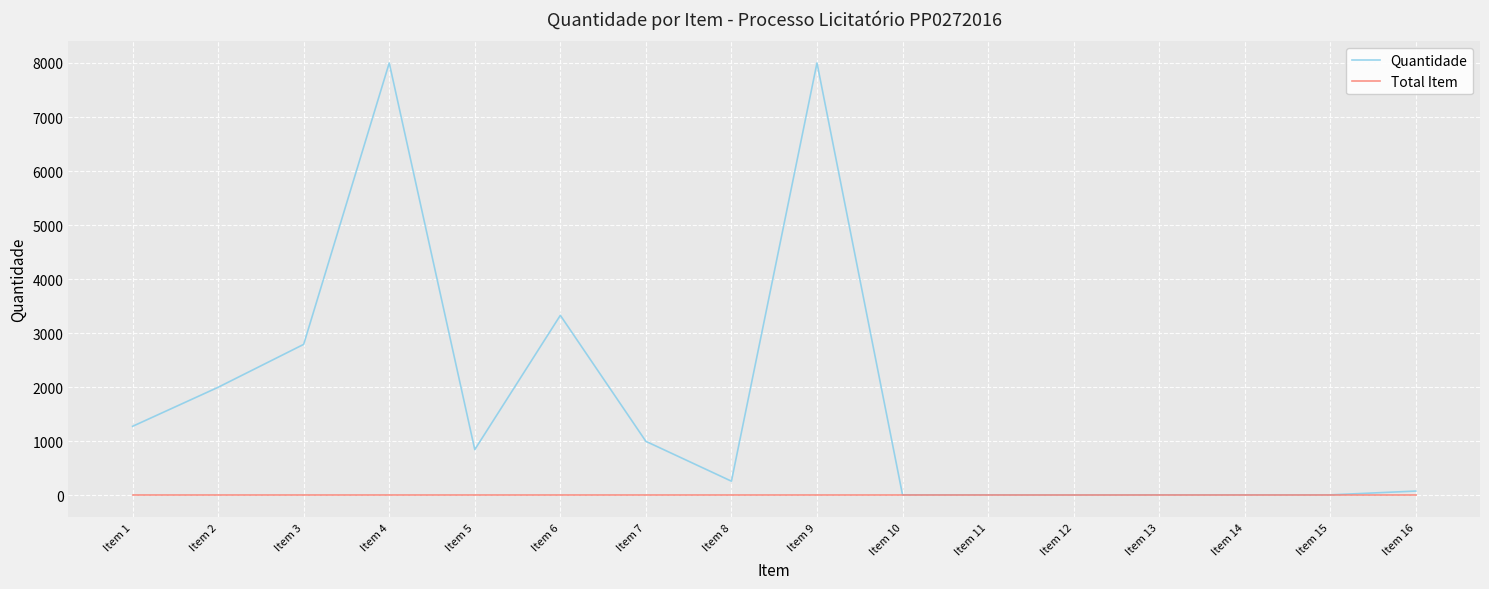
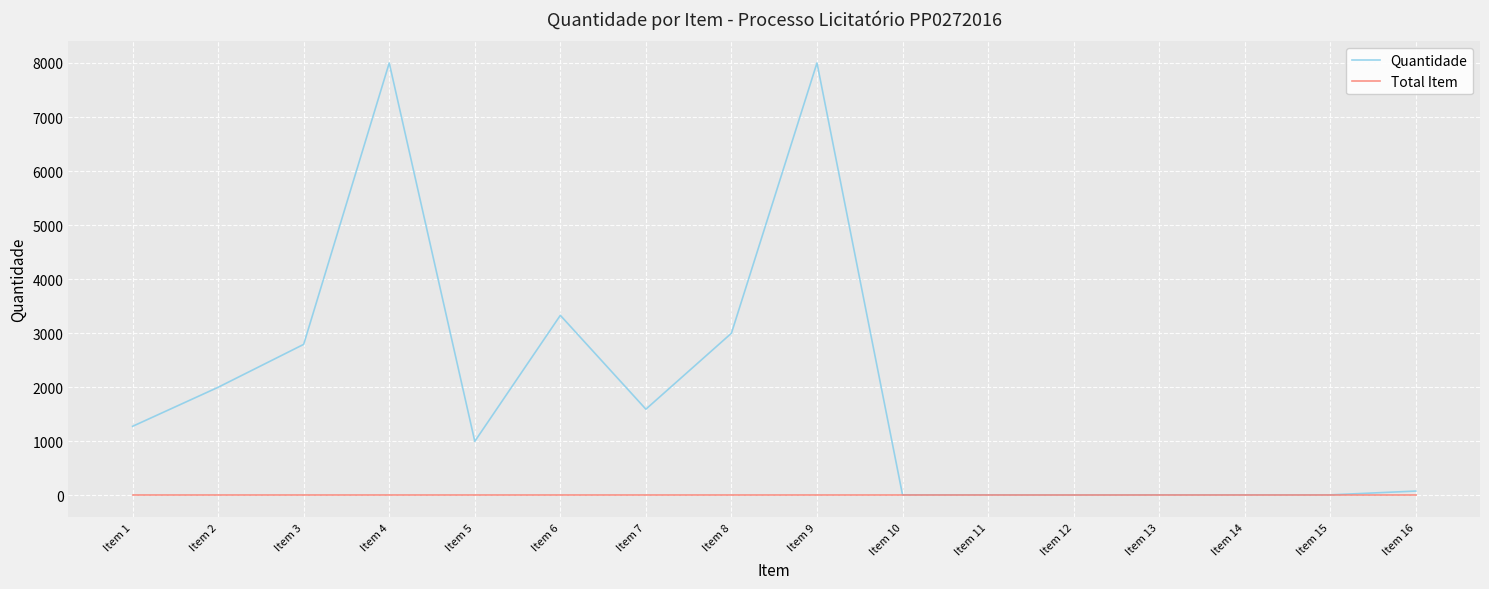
Quantidade, Item 5: 800 -> 1000
Quantidade, Item 7: 1000 -> 1600
Quantidade, Item 8: 300 -> 3000
